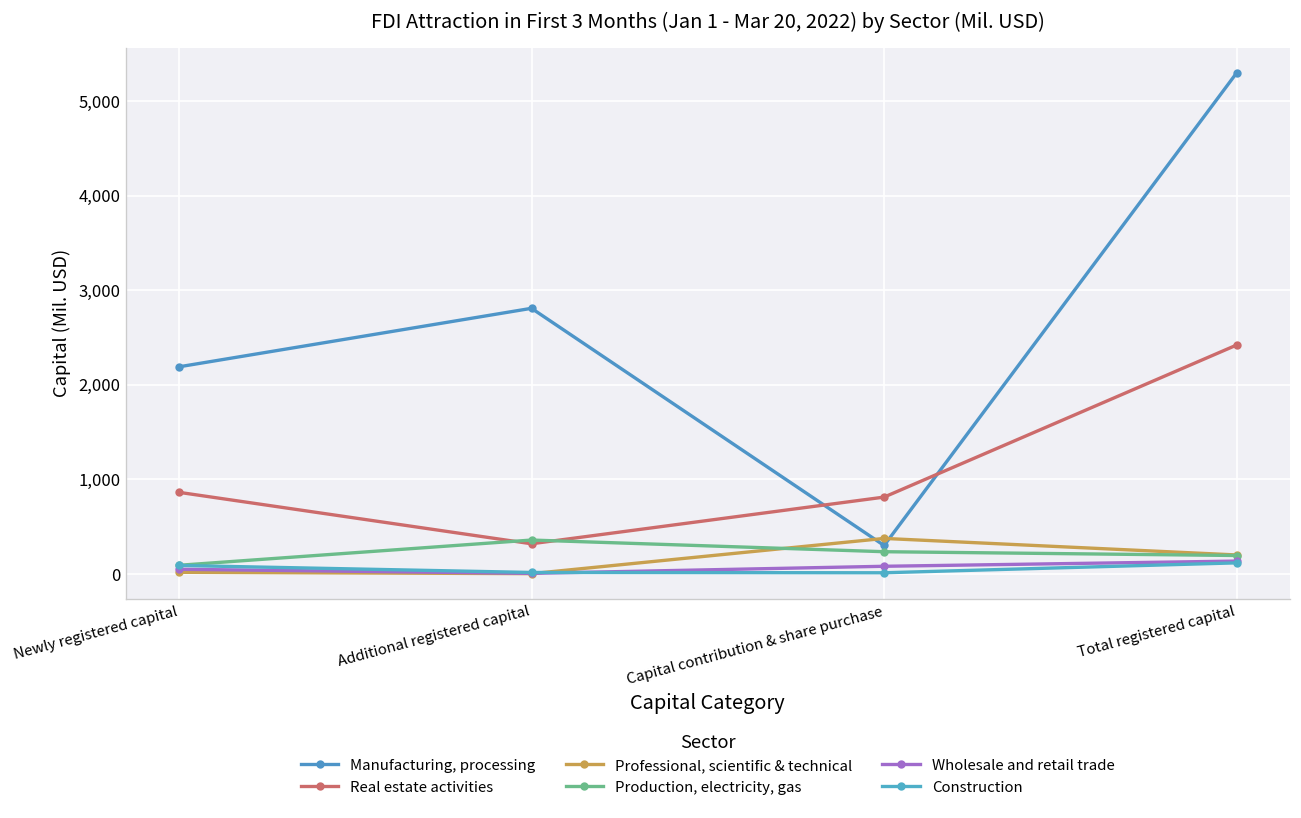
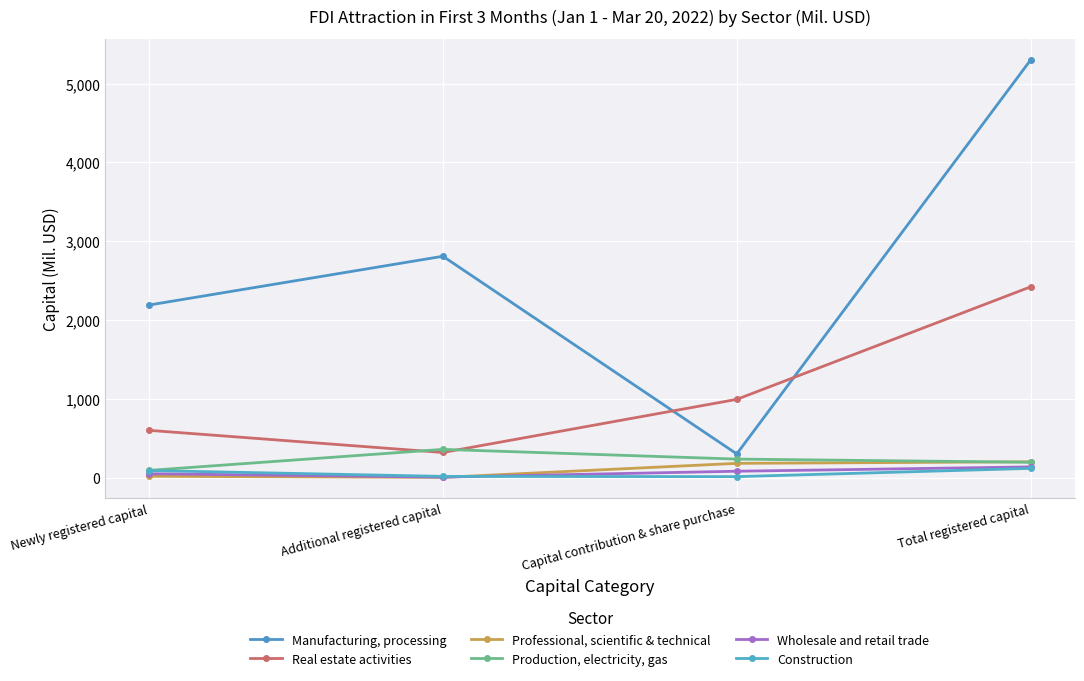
Real estate activities, Newly registered capital: 900 -> 600
Real estate activities, Capital contribution & share purchase: 800 -> 1,000
Professional, scientific & technical, Capital contribution & share purchase: 400 -> 200
